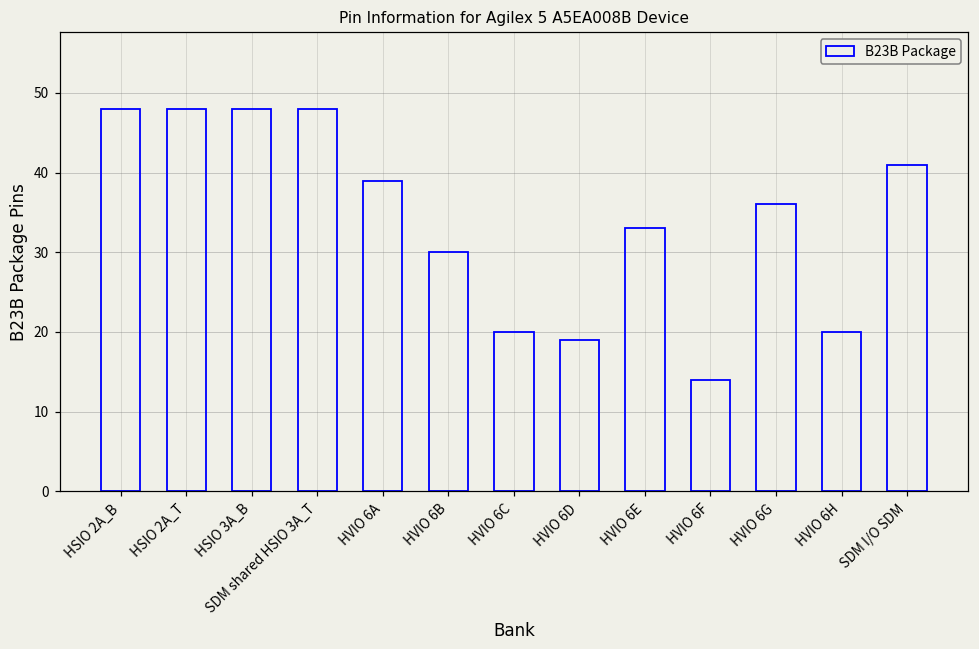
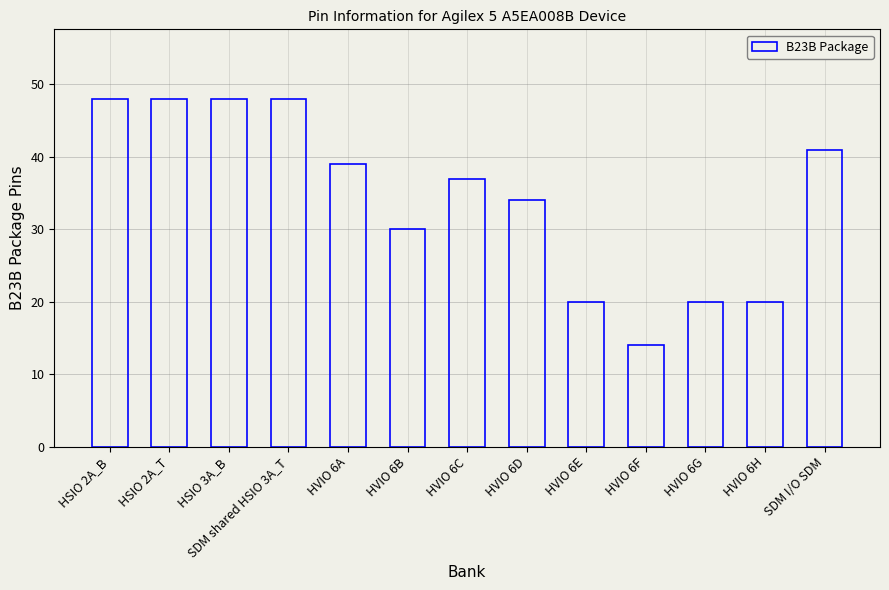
HVIO 6C: 20 -> 37
HVIO 6D: 19 -> 34
HVIO 6E: 33 -> 20
HVIO 6G: 36 -> 20
